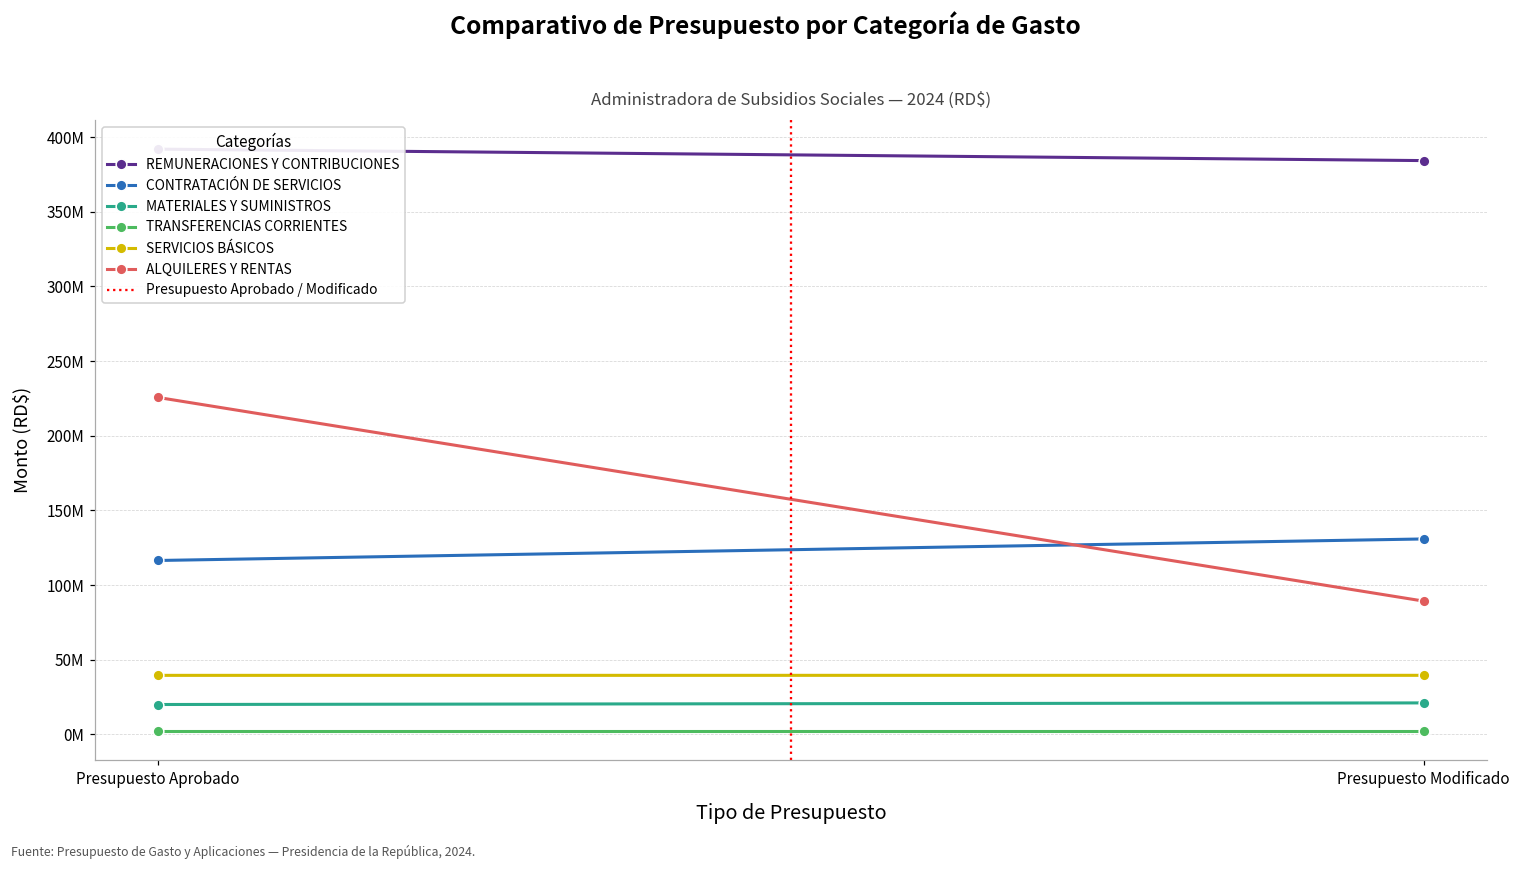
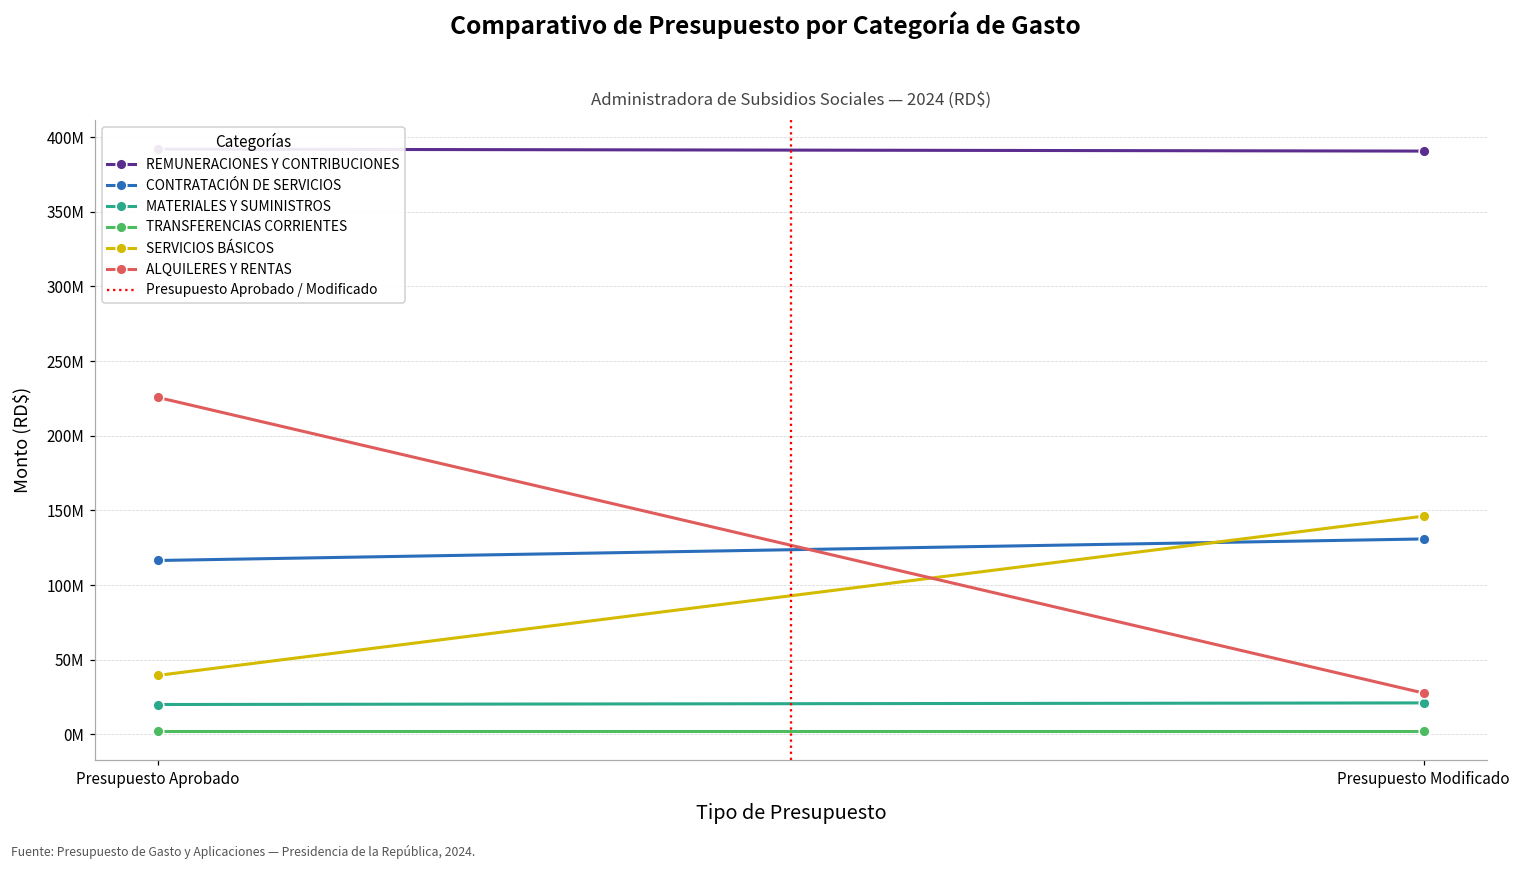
REMUNERACIONES Y CONTRIBUCIONES, Presupuesto Modificado: 384000000 -> 391000000
SERVICIOS BÁSICOS, Presupuesto Modificado: 40000000 -> 146000000
ALQUILERES Y RENTAS, Presupuesto Modificado: 89000000 -> 28000000
